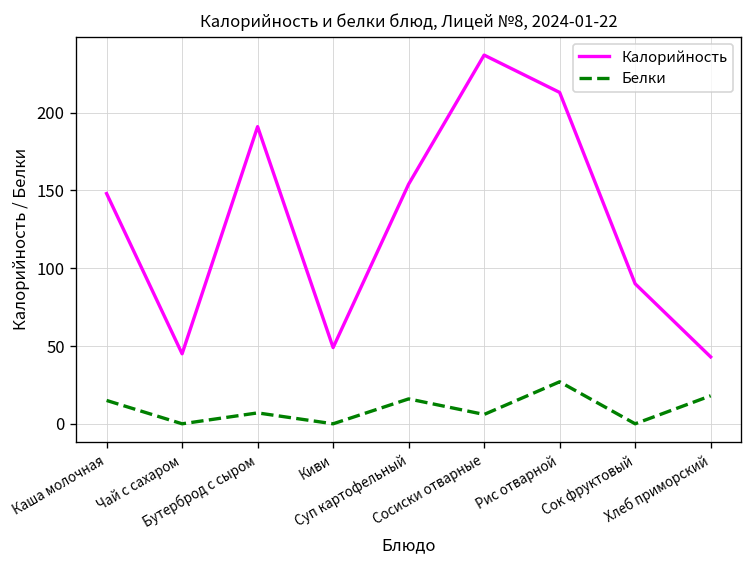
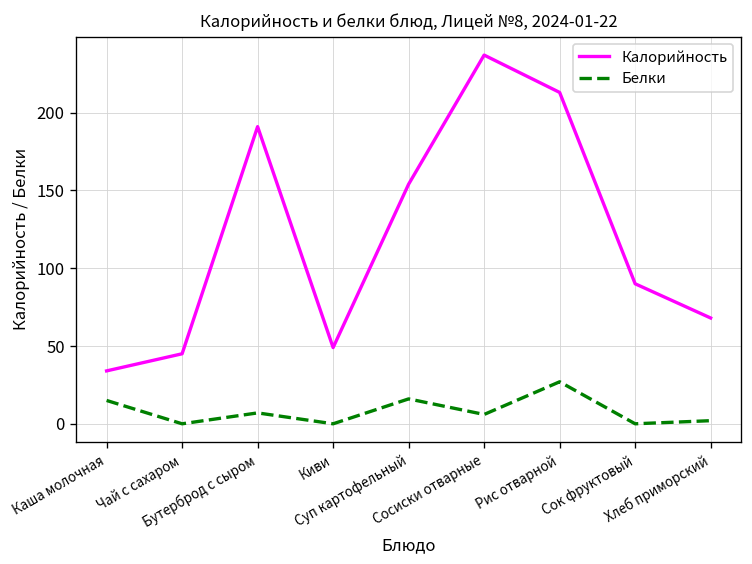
Калорийность, Каша молочная: 148 -> 34
Калорийность, Хлеб приморский: 43 -> 68
Белки, Хлеб приморский: 18 -> 2
